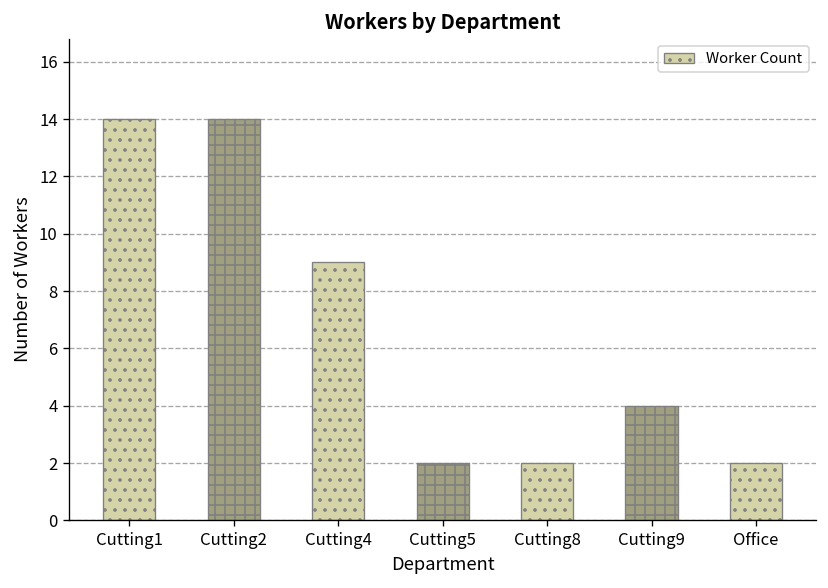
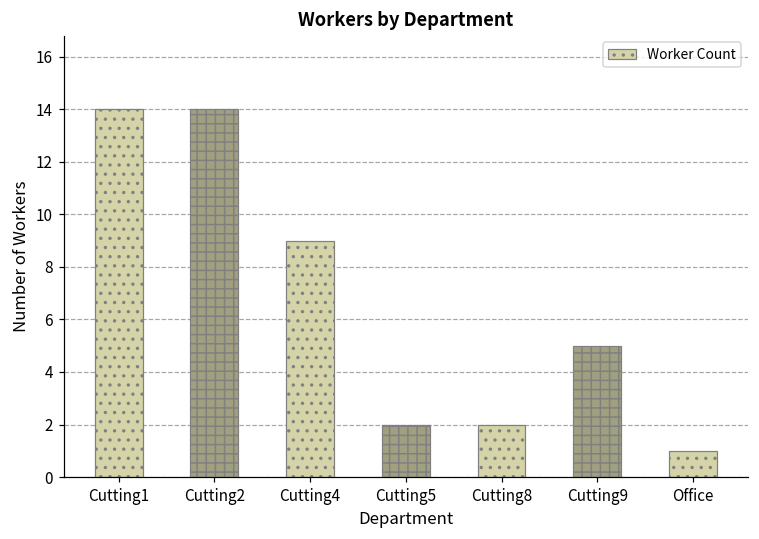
Cutting9: 4 -> 5
Office: 2 -> 1
